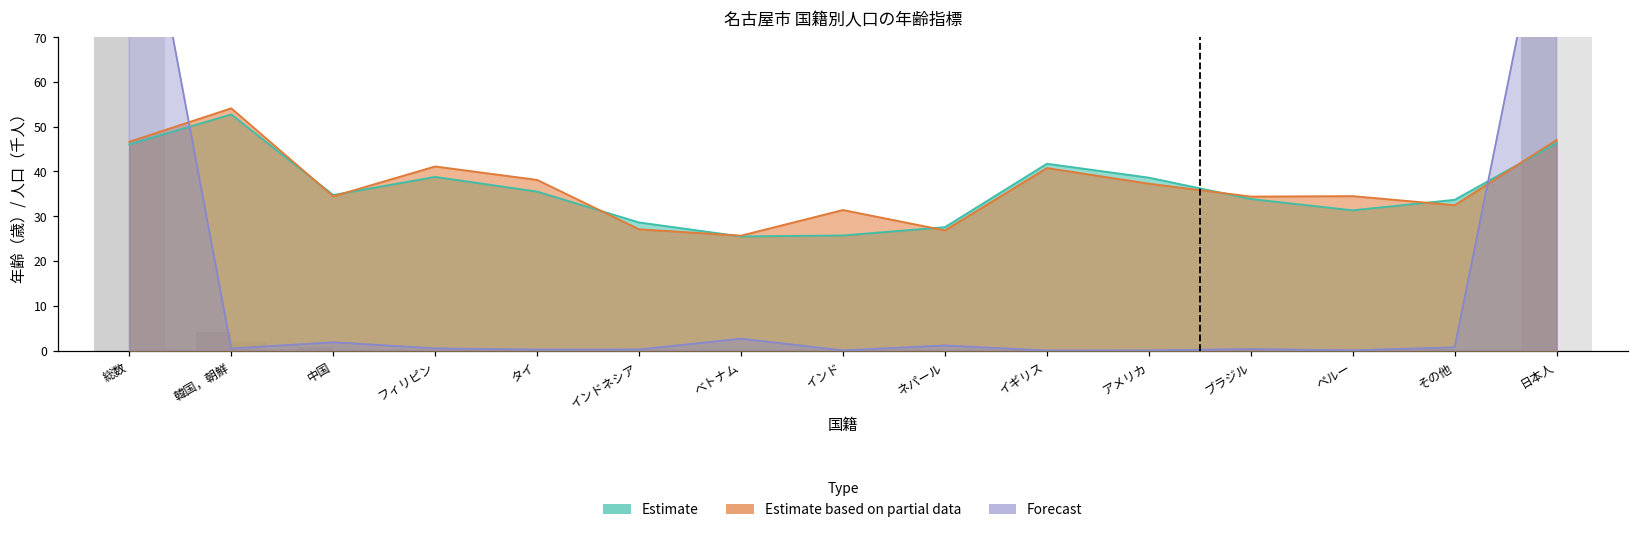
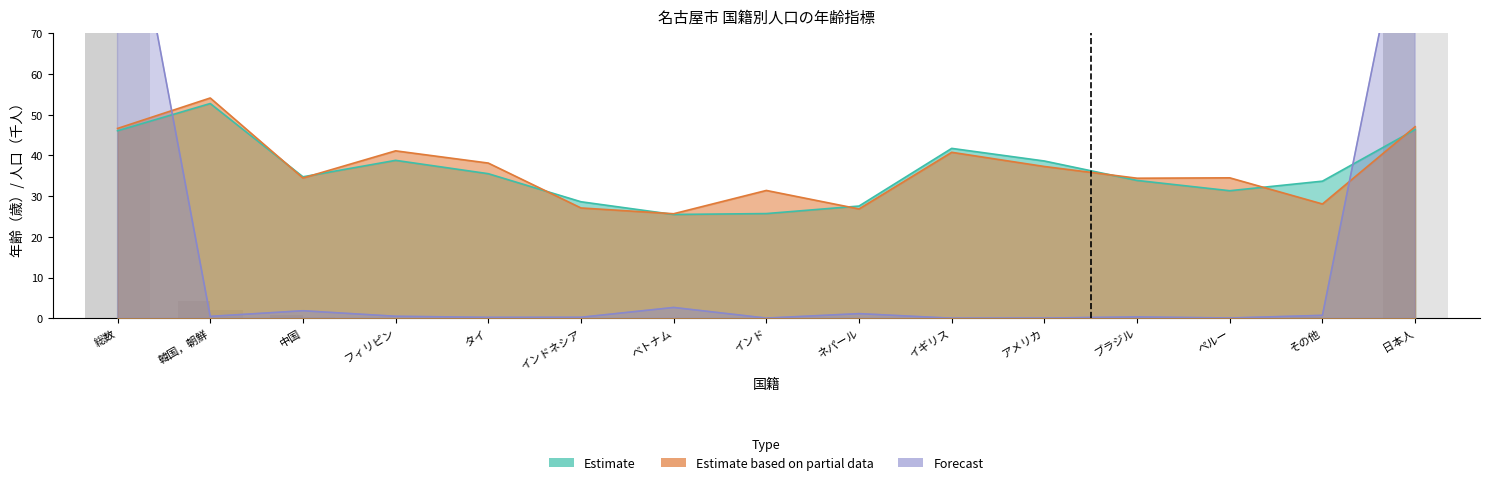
Estimate based on partial data, その他: 32 -> 28
